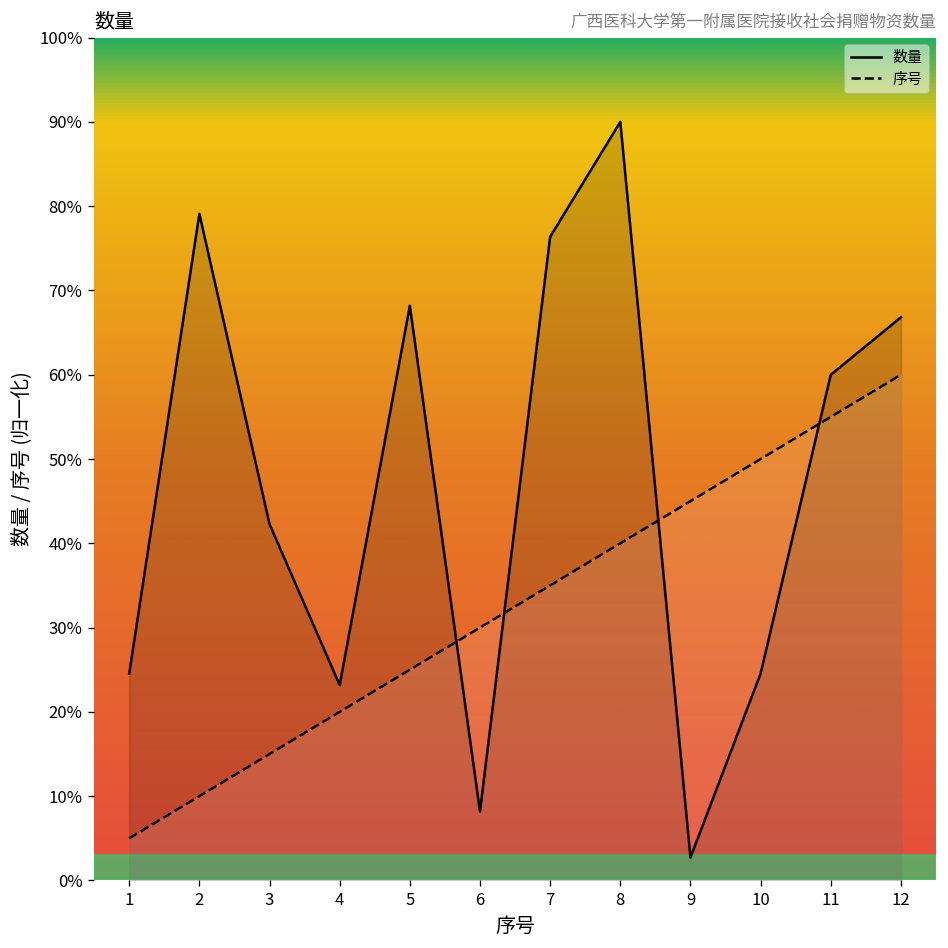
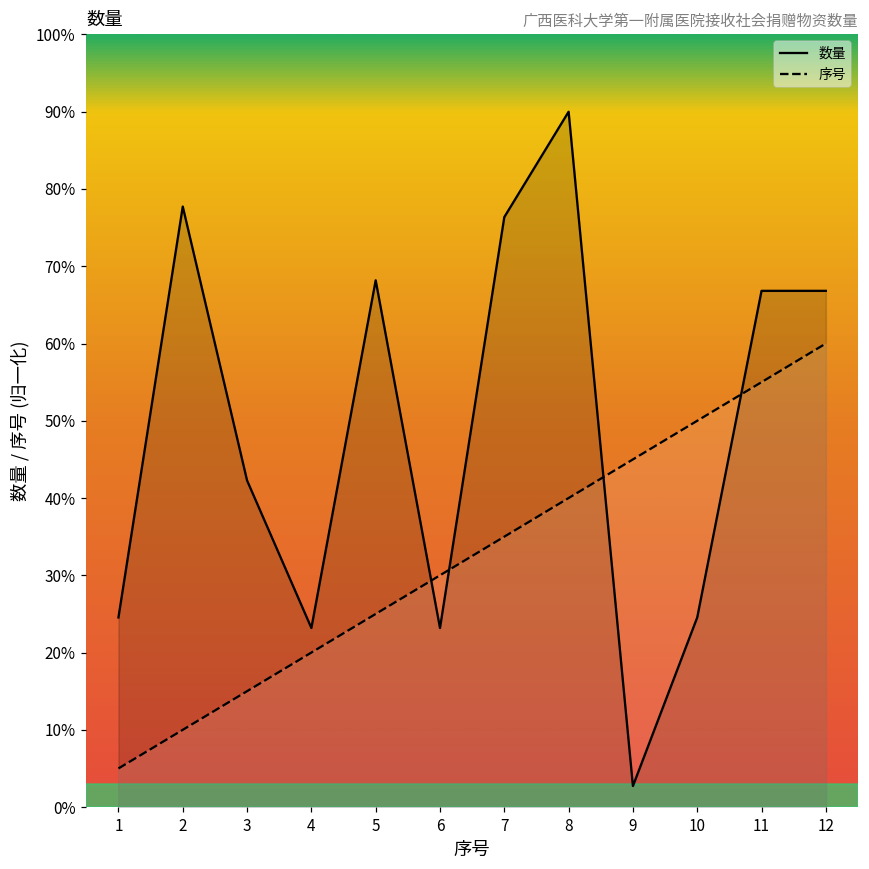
序号, 2: 79% -> 78%
序号, 6: 8% -> 23%
序号, 11: 60% -> 67%
